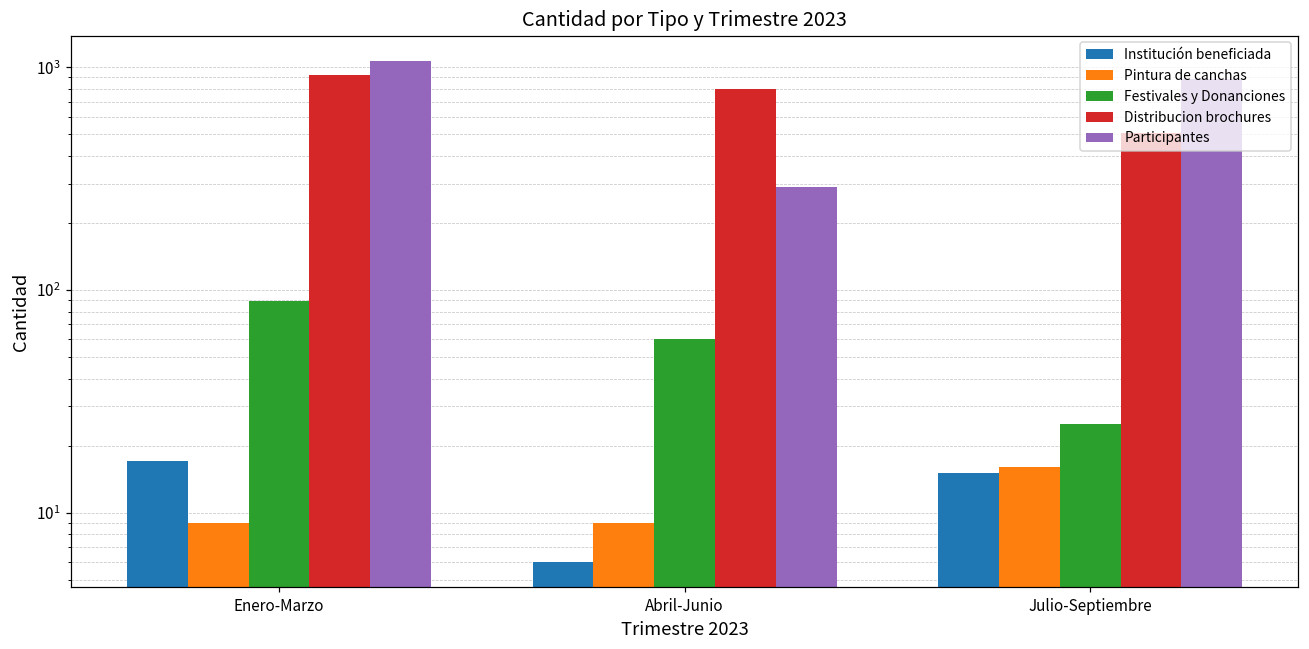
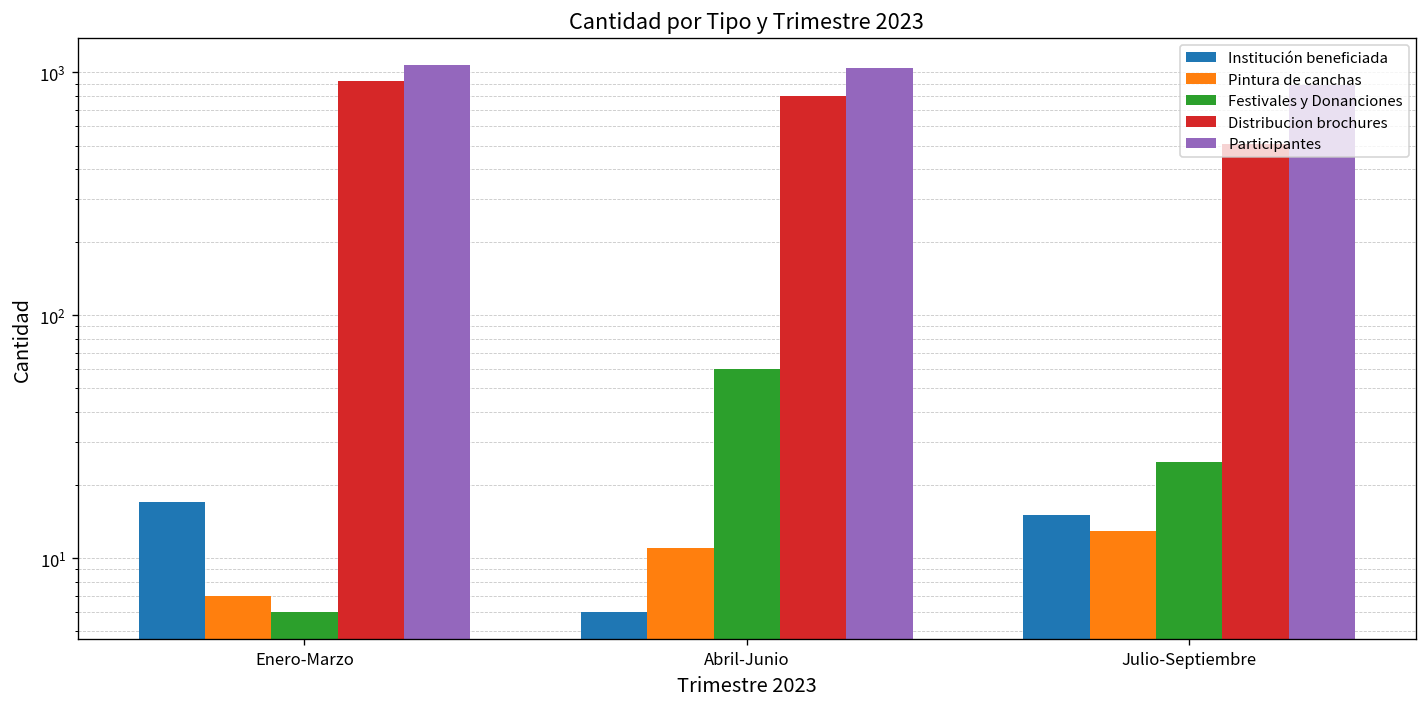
Pintura de canchas, Enero-Marzo: 9 -> 7
Festivales y Donanciones, Enero-Marzo: 90 -> 6
Pintura de canchas, Abril-Junio: 9 -> 11
Participantes, Abril-Junio: 290 -> 1000
Pintura de canchas, Julio-Septiembre: 16 -> 13
